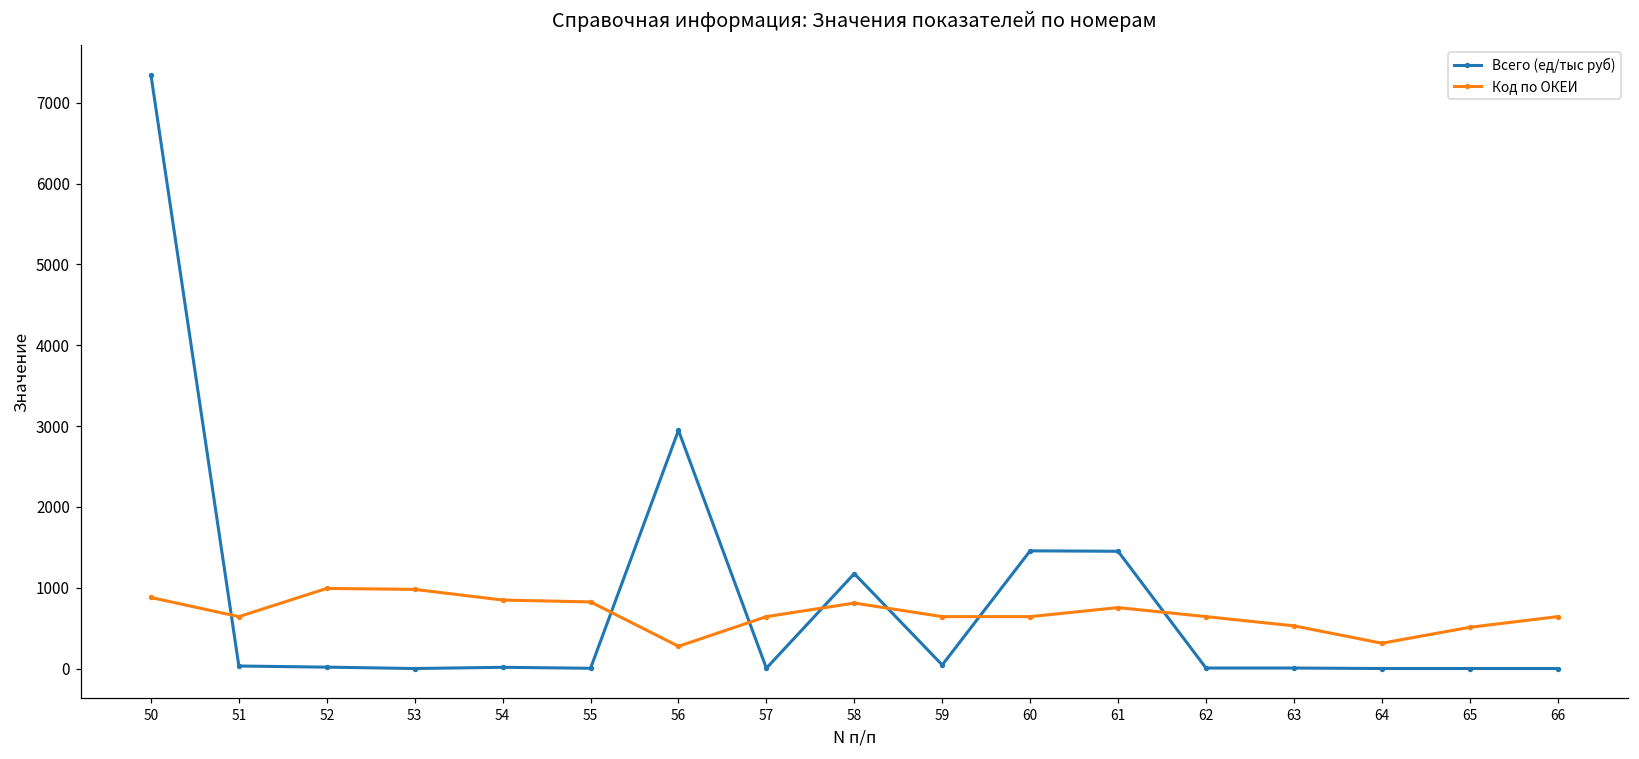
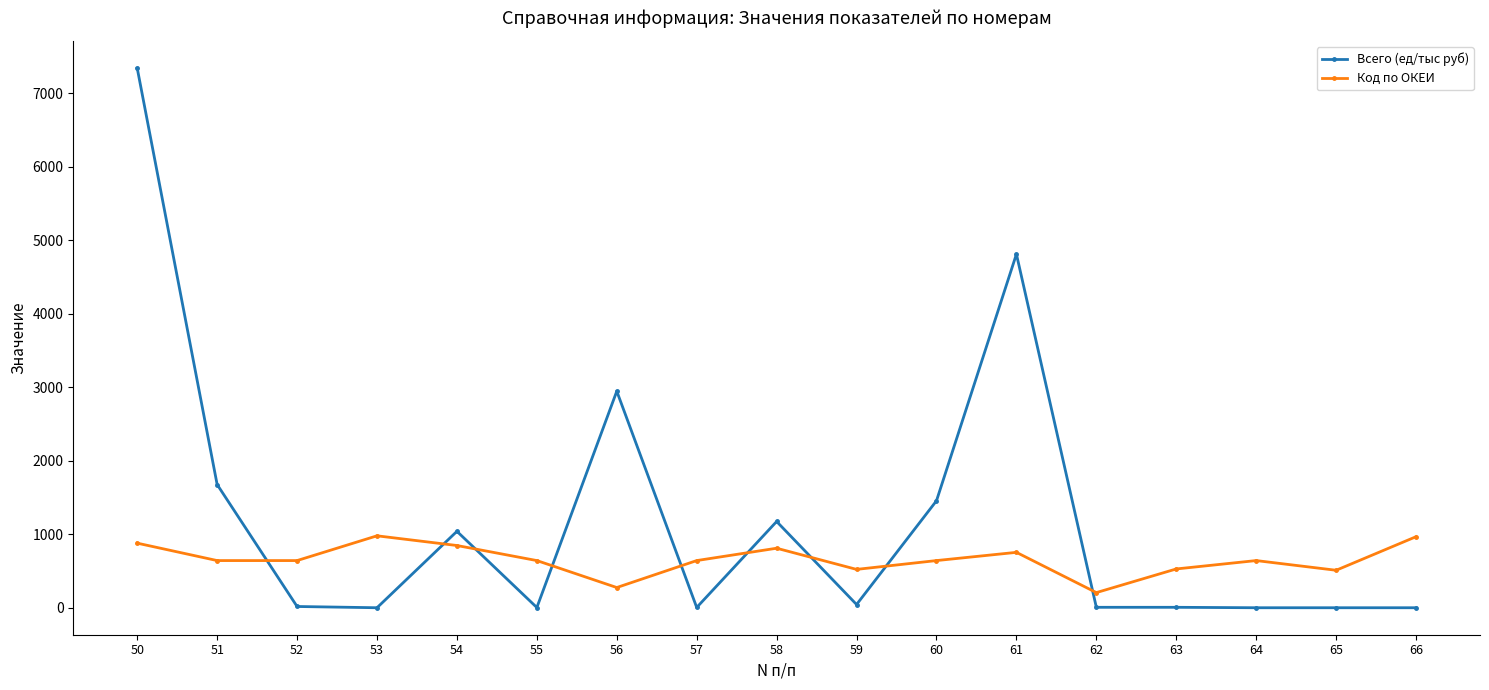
Всего (ед/тыс руб), 51: 0 -> 1700
Код по ОКЕИ, 52: 1000 -> 600
Всего (ед/тыс руб), 54: 0 -> 1000
Код по ОКЕИ, 55: 800 -> 600
Код по ОКЕИ, 59: 600 -> 500
Всего (ед/тыс руб), 61: 1500 -> 4800
Код по ОКЕИ, 62: 600 -> 200
Код по ОКЕИ, 64: 300 -> 600
Код по ОКЕИ, 66: 600 -> 1000
